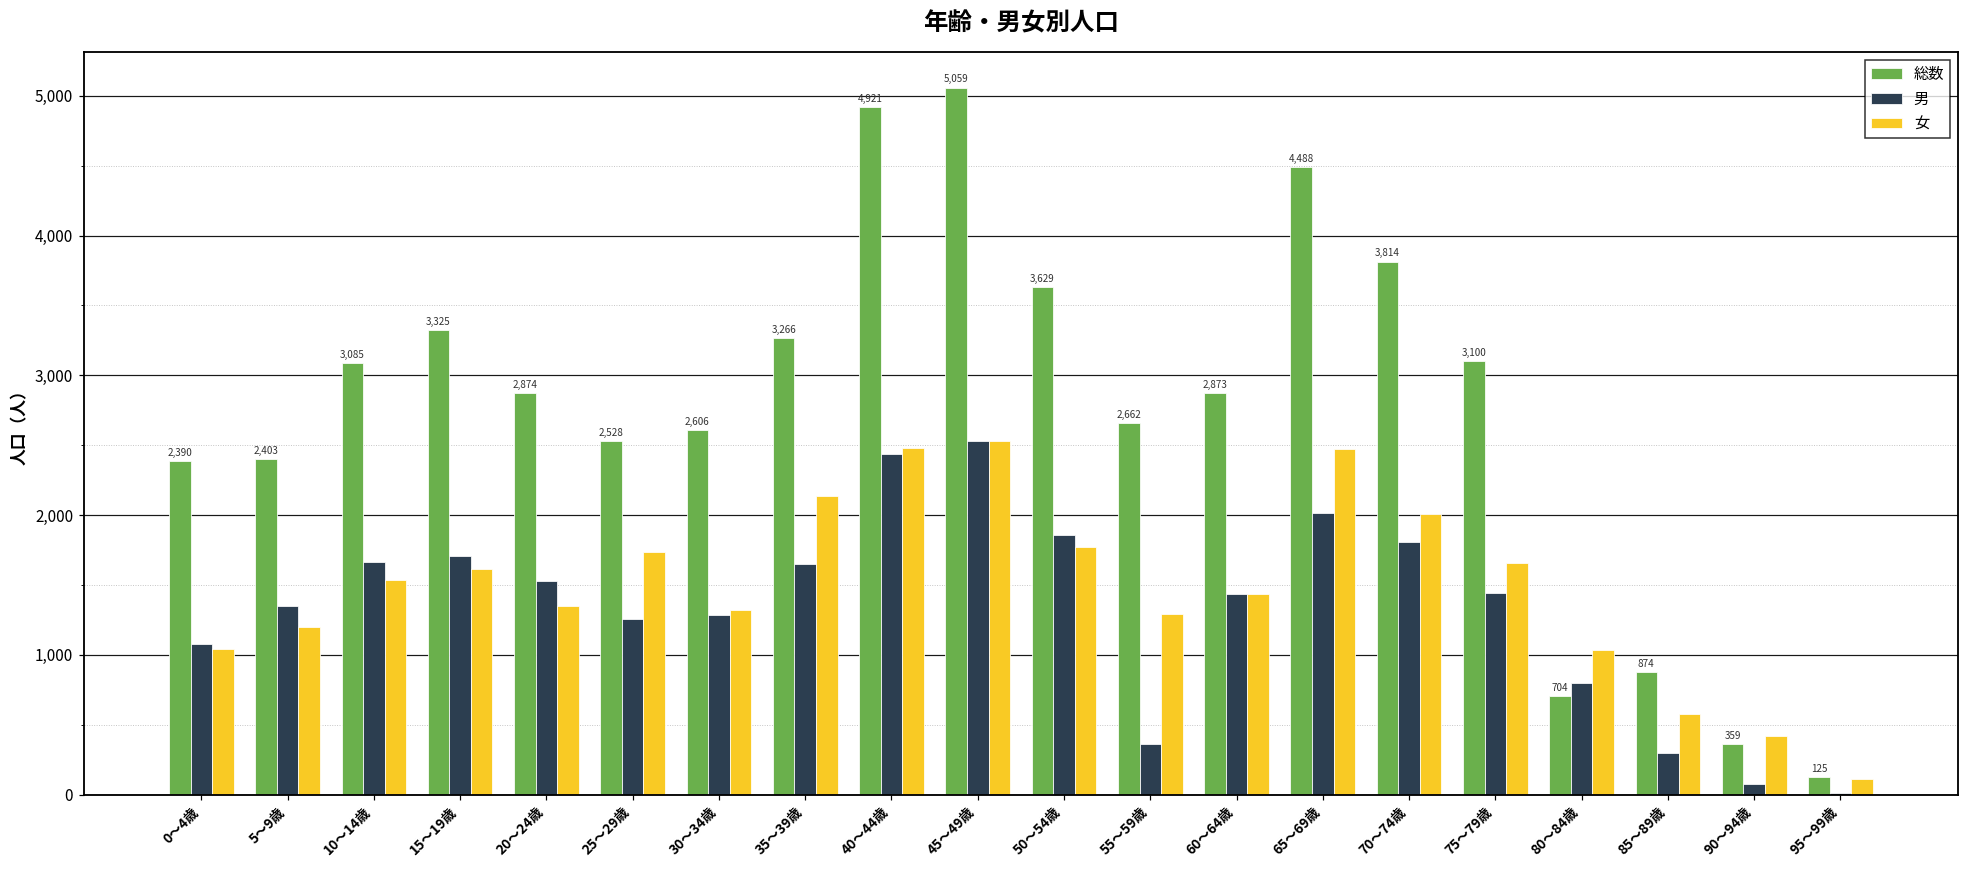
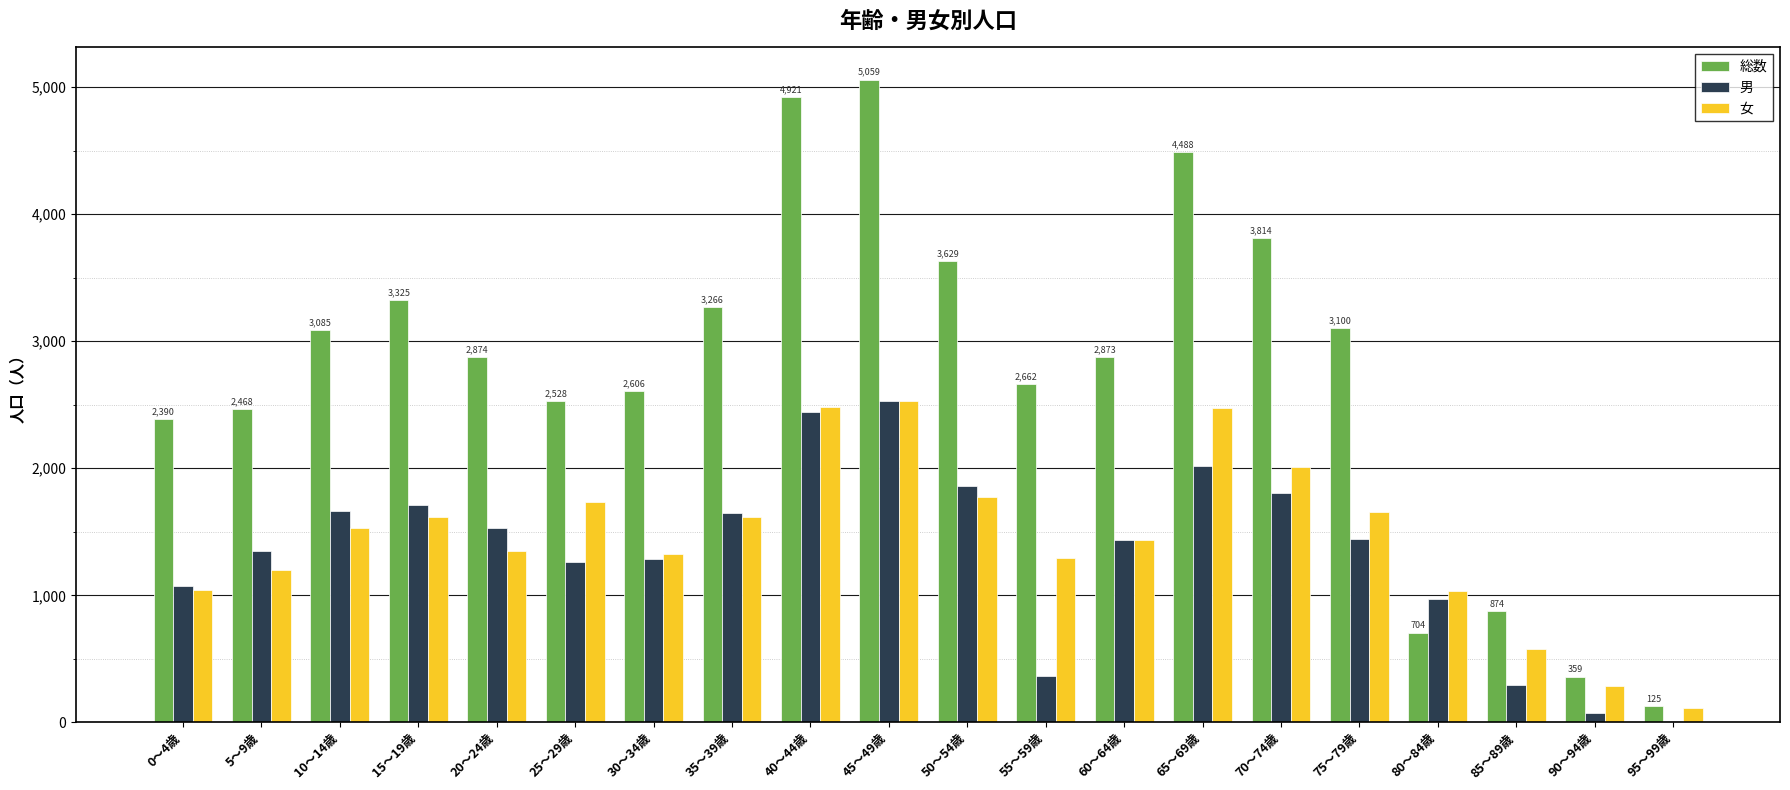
総数, 5～9歳: 2,403 -> 2,468
女, 35～39歳: 2,130 -> 1,620
男, 80～84歳: 800 -> 970
女, 90～94歳: 420 -> 280
